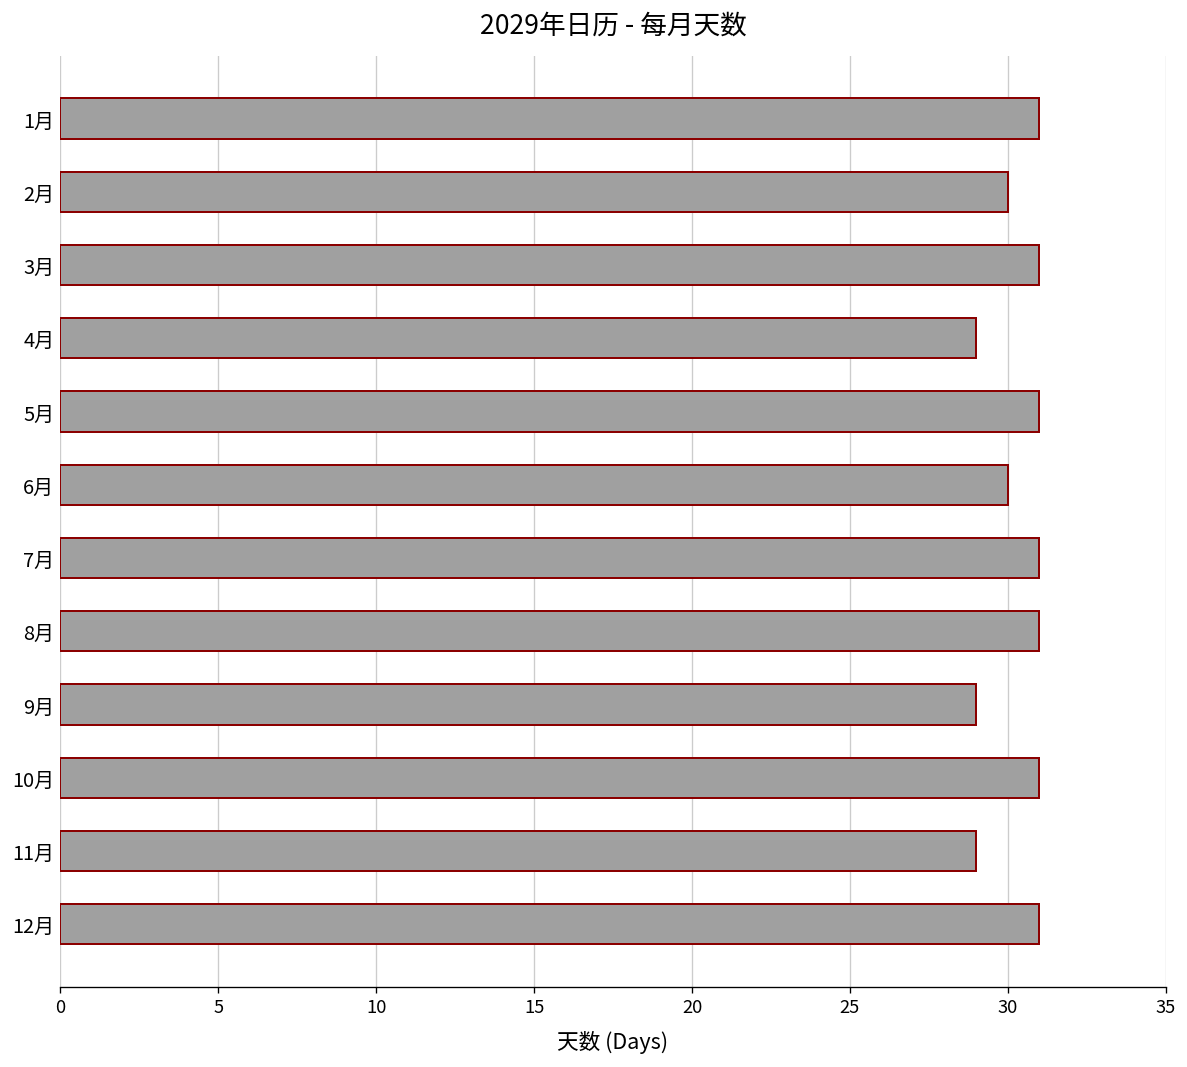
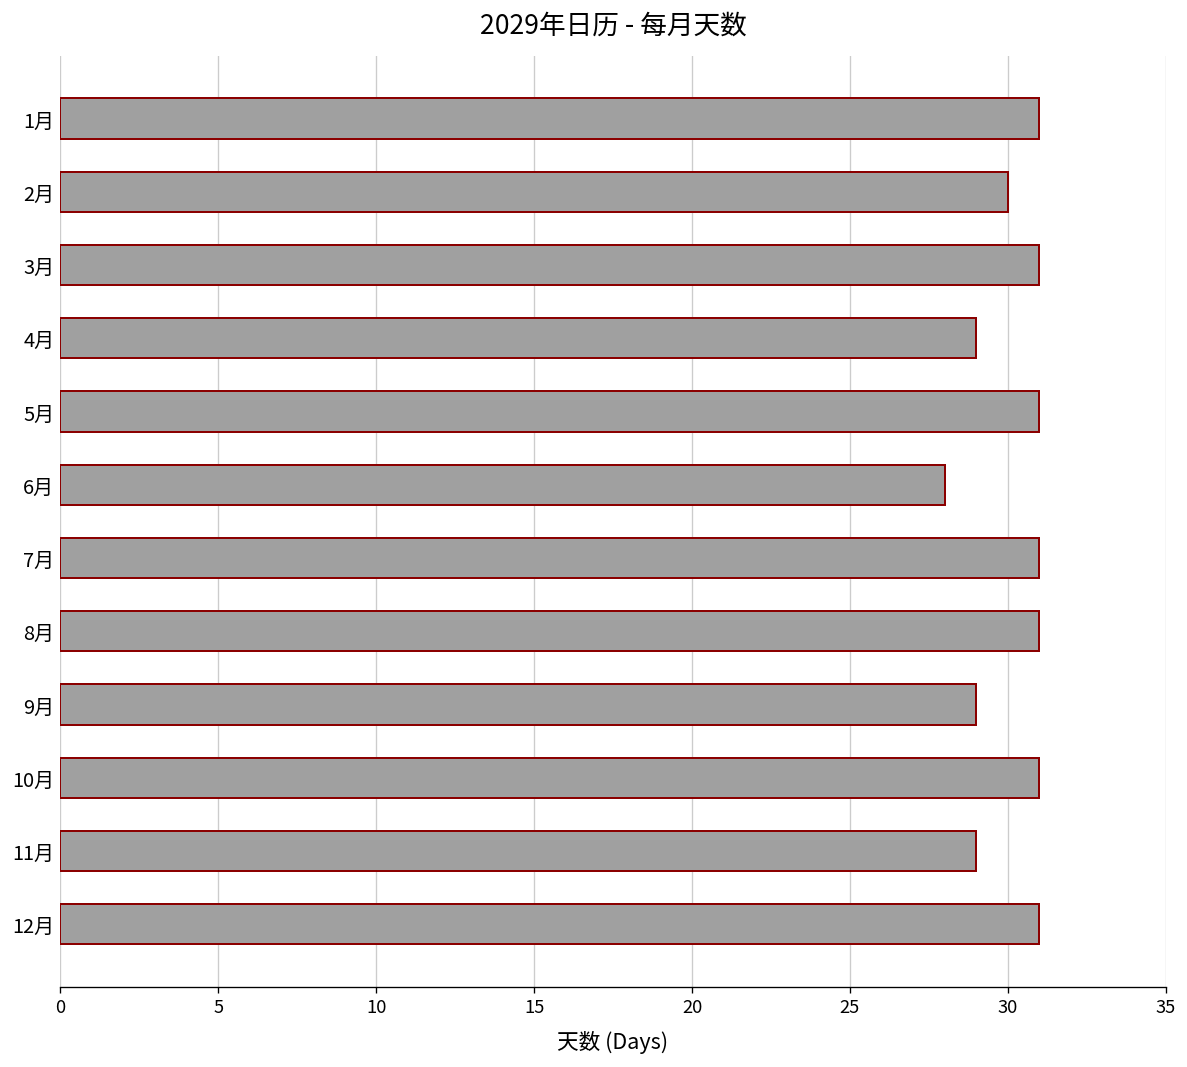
6月: 30 -> 28
